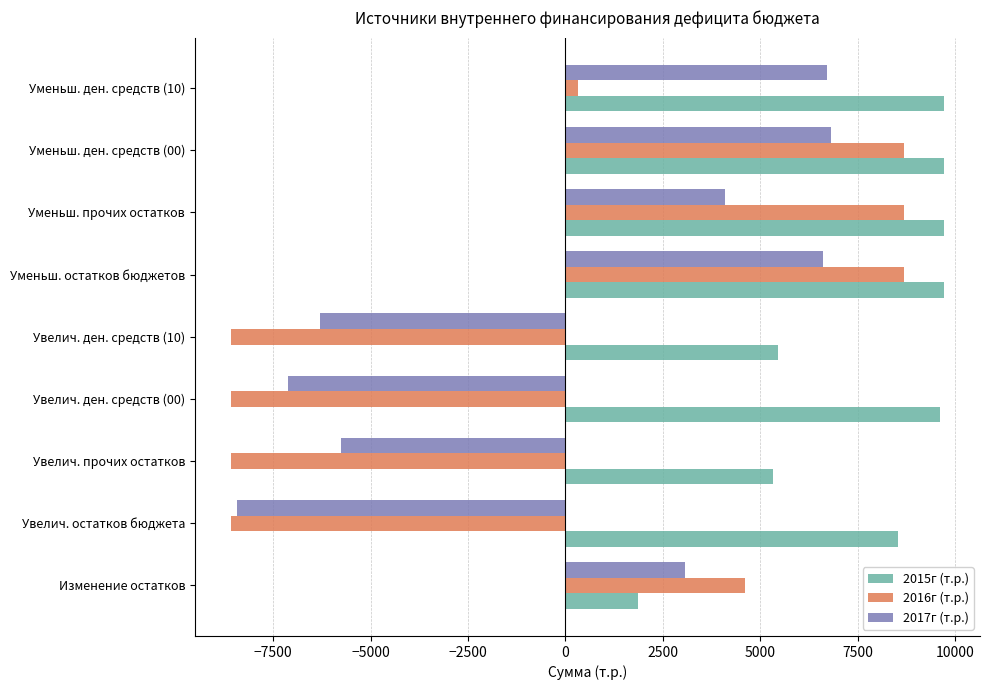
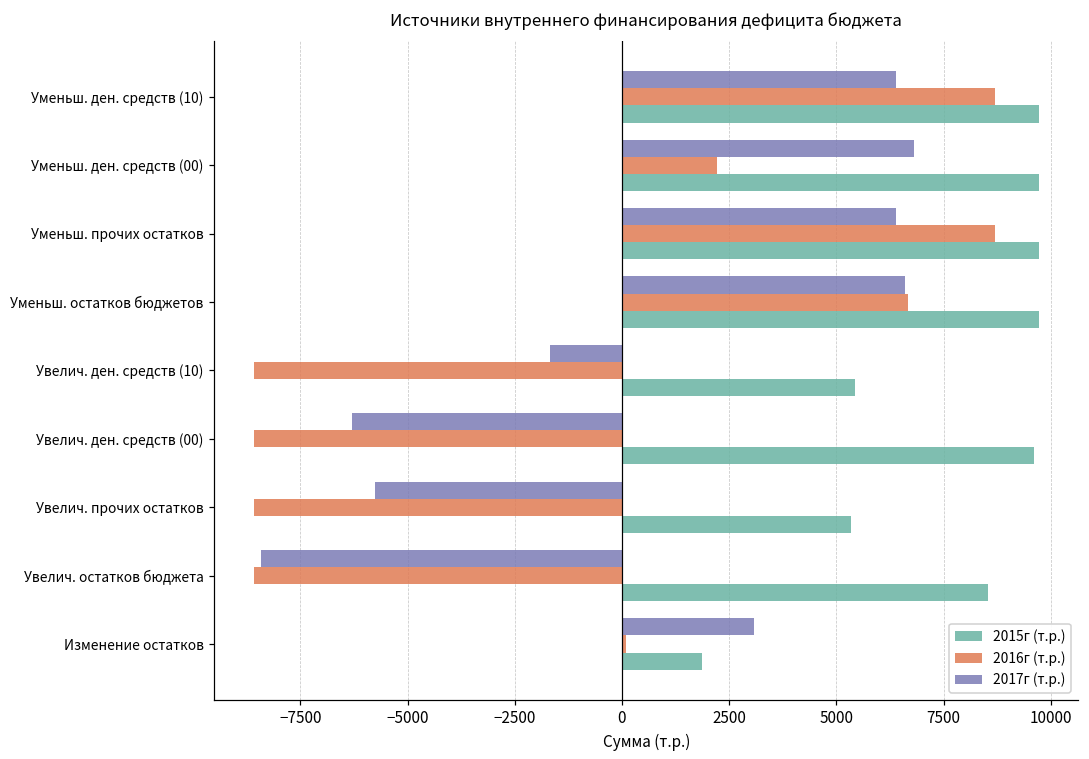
2017г (т.р.), Уменьш. ден. средств (10): 6700 -> 6400
2016г (т.р.), Уменьш. ден. средств (10): 300 -> 8700
2016г (т.р.), Уменьш. ден. средств (00): 8700 -> 2200
2017г (т.р.), Уменьш. прочих остатков: 4100 -> 6400
2016г (т.р.), Уменьш. остатков бюджетов: 8700 -> 6700
2017г (т.р.), Увелич. ден. средств (10): -6300 -> -1700
2017г (т.р.), Увелич. ден. средств (00): -7100 -> -6300
2016г (т.р.), Изменение остатков: 4600 -> 100
